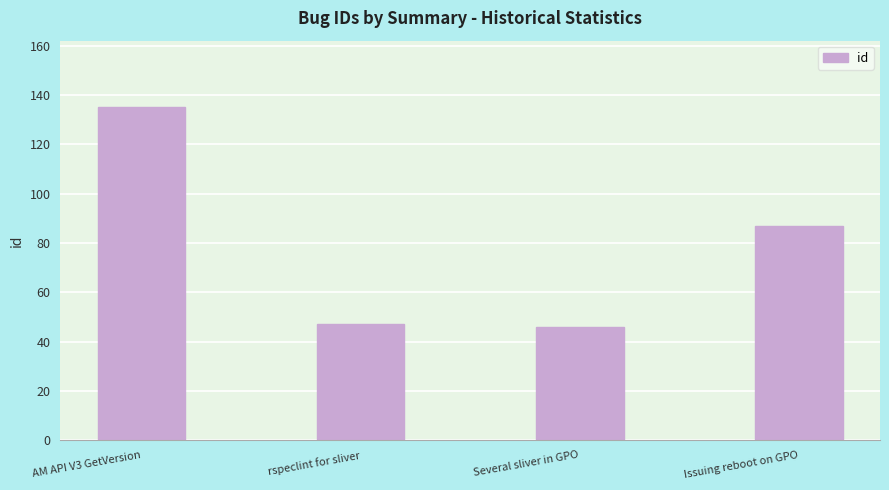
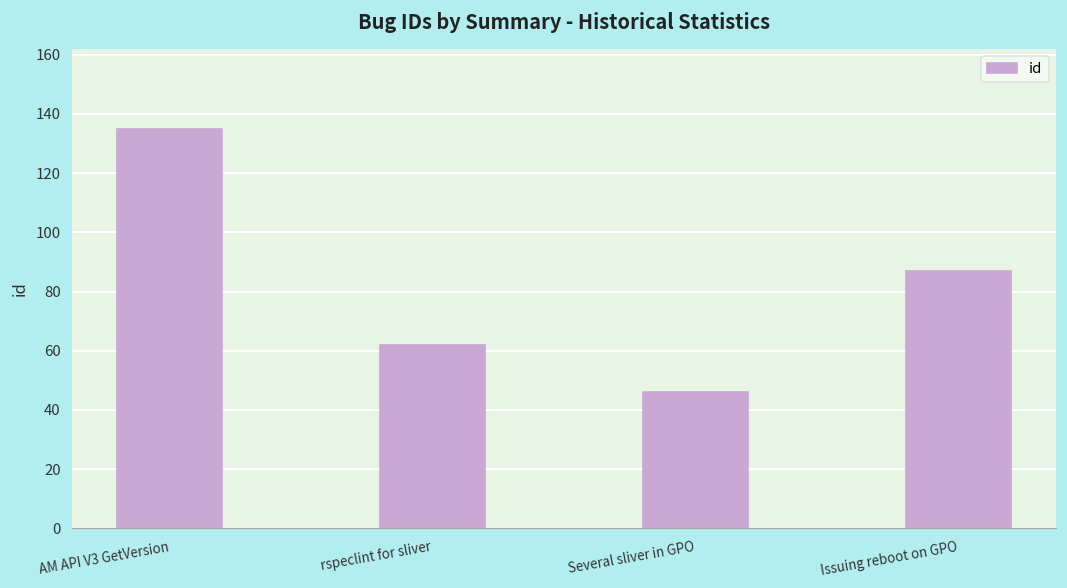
rspeclint for sliver: 47 -> 62
